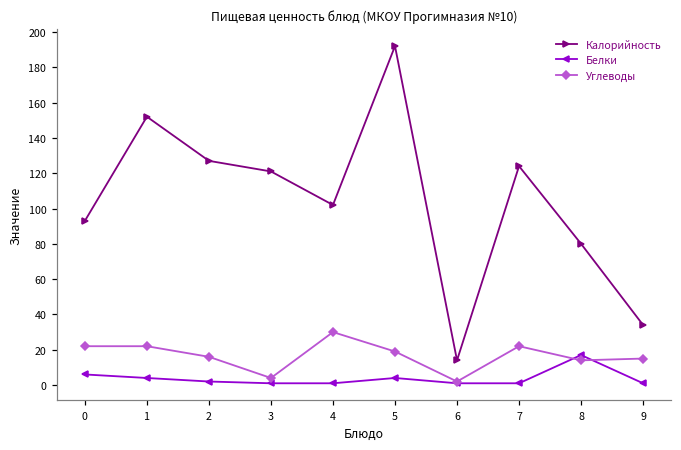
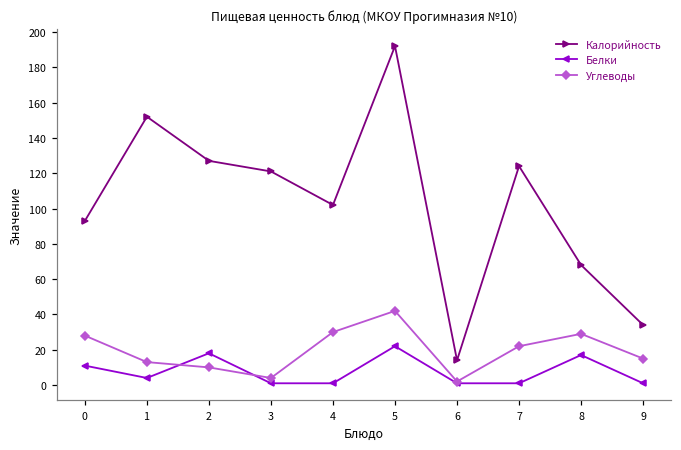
Белки, 0: 6 -> 11
Углеводы, 0: 22 -> 28
Углеводы, 1: 22 -> 13
Белки, 2: 2 -> 18
Углеводы, 2: 16 -> 10
Белки, 5: 4 -> 22
Углеводы, 5: 19 -> 42
Калорийность, 8: 80 -> 68
Углеводы, 8: 14 -> 29
